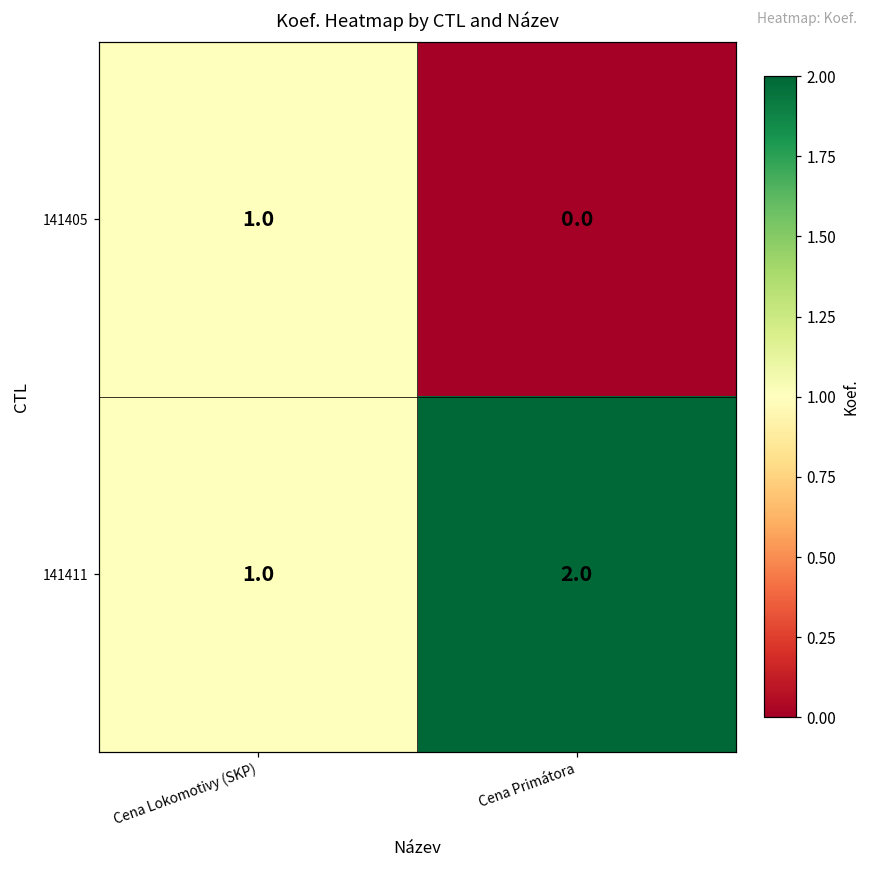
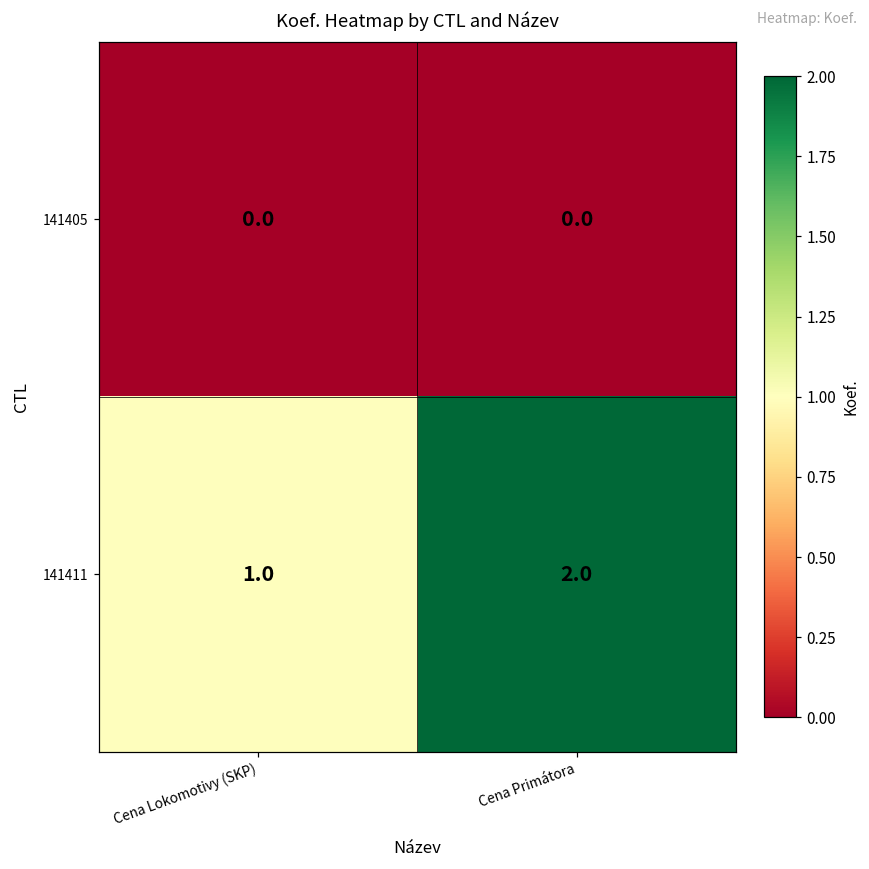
141405, Cena Lokomotivy (SKP): 1.0 -> 0.0
